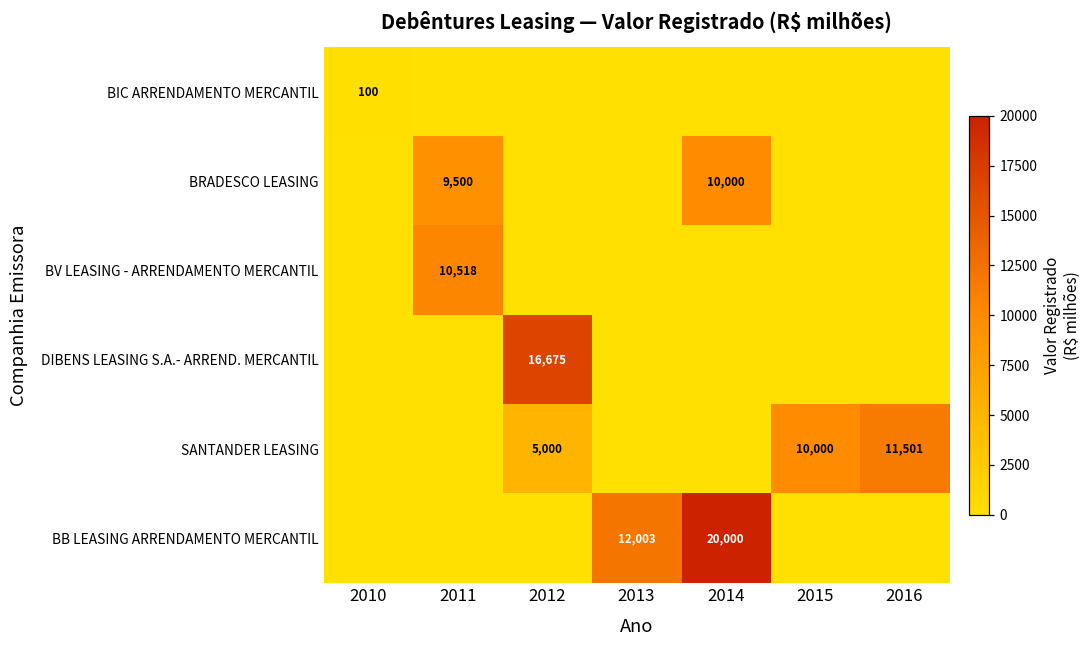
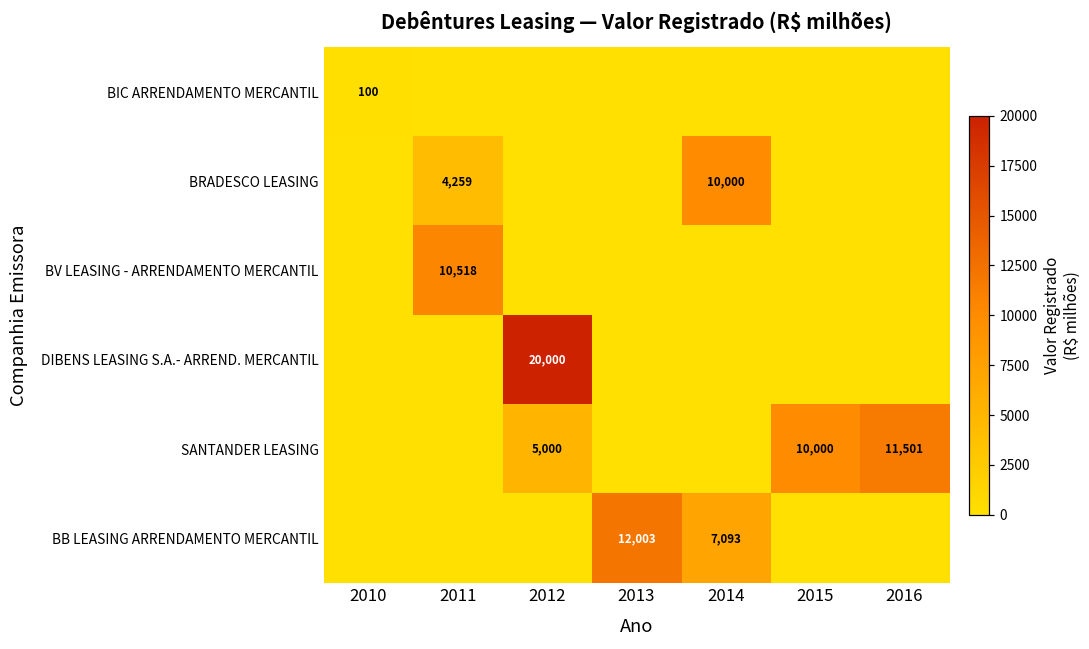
BRADESCO LEASING, 2011: 9,500 -> 4,259
DIBENS LEASING S.A.- ARREND. MERCANTIL, 2012: 16,675 -> 20,000
BB LEASING ARRENDAMENTO MERCANTIL, 2014: 20,000 -> 7,093
